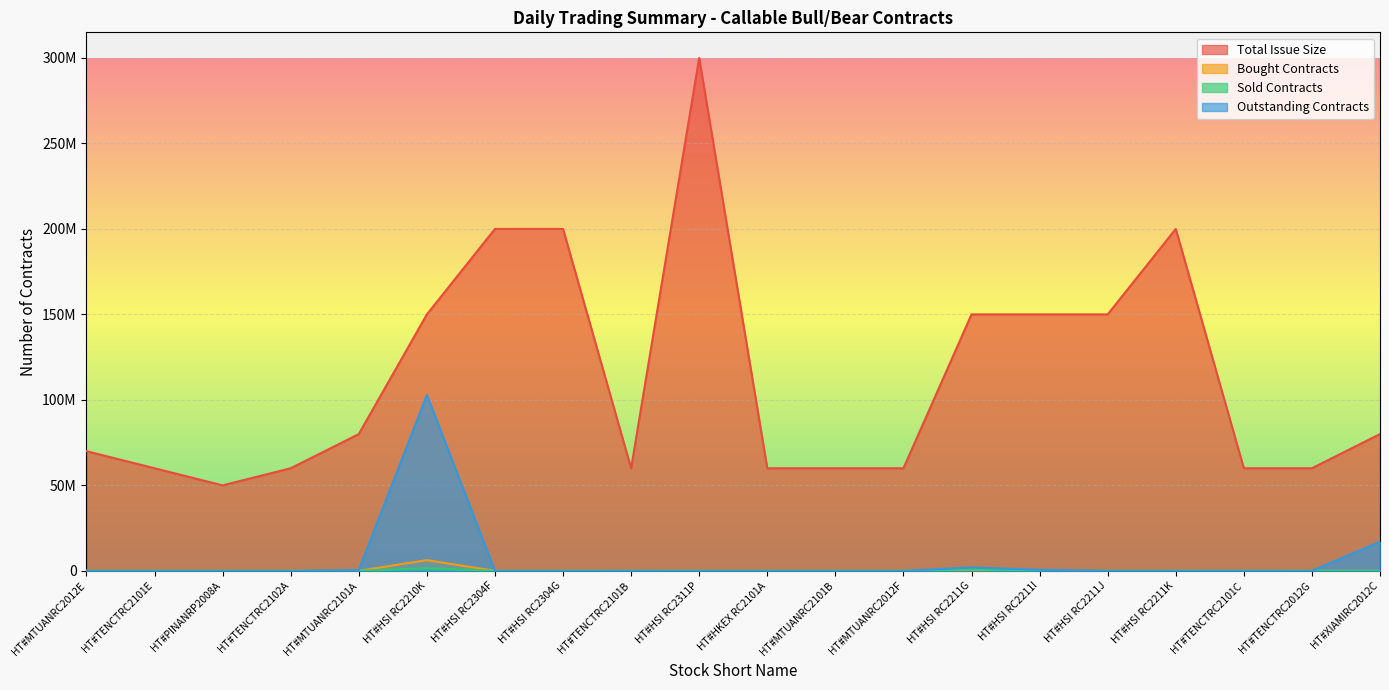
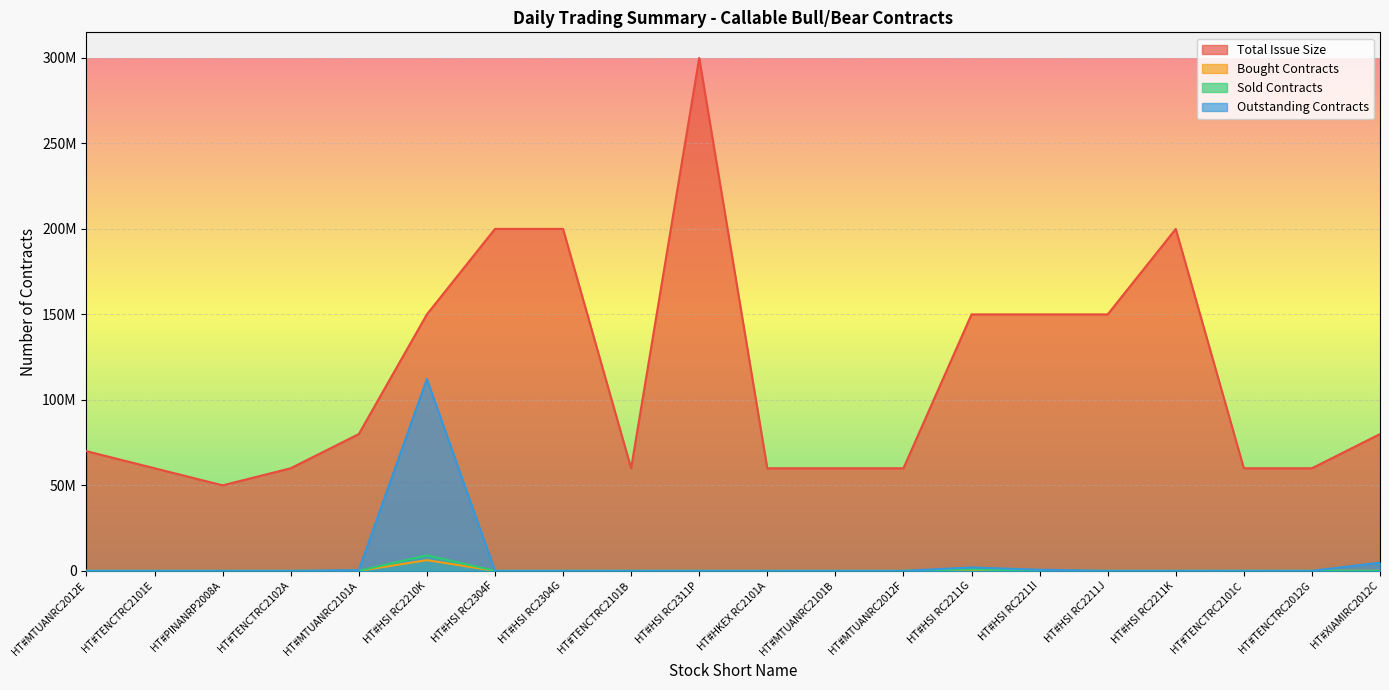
Sold Contracts, HT#HSI RC2210K: 1000000 -> 9000000
Outstanding Contracts, HT#HSI RC2210K: 103000000 -> 112000000
Outstanding Contracts, HT#XIAMIRC2012C: 17000000 -> 5000000
